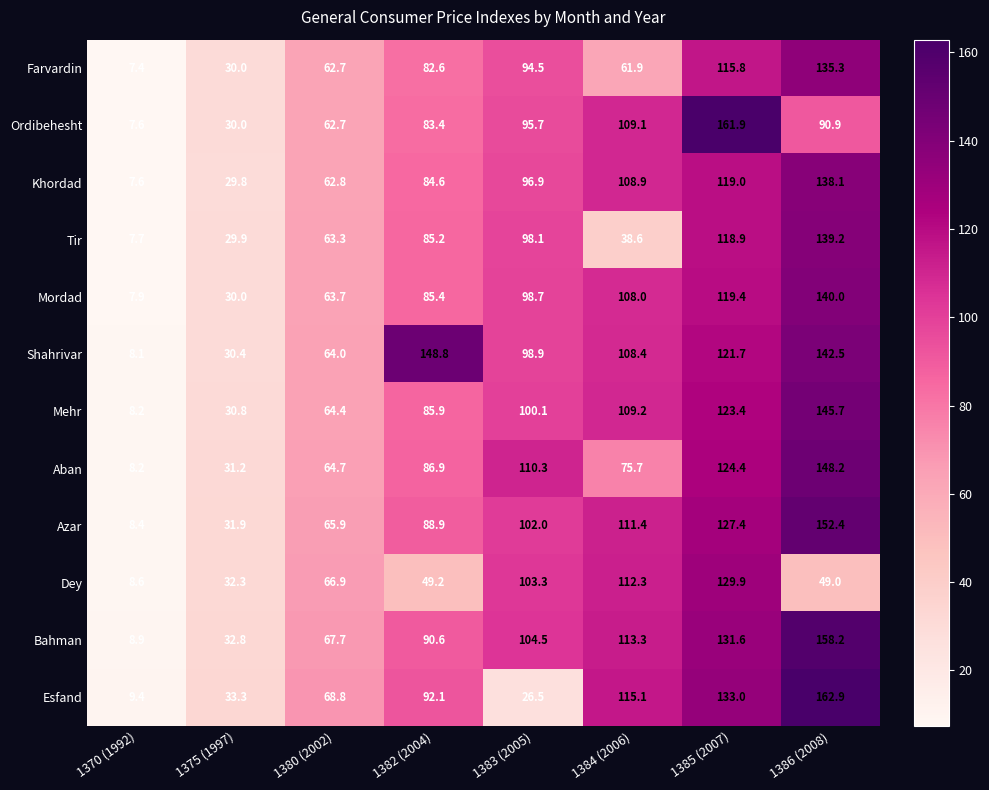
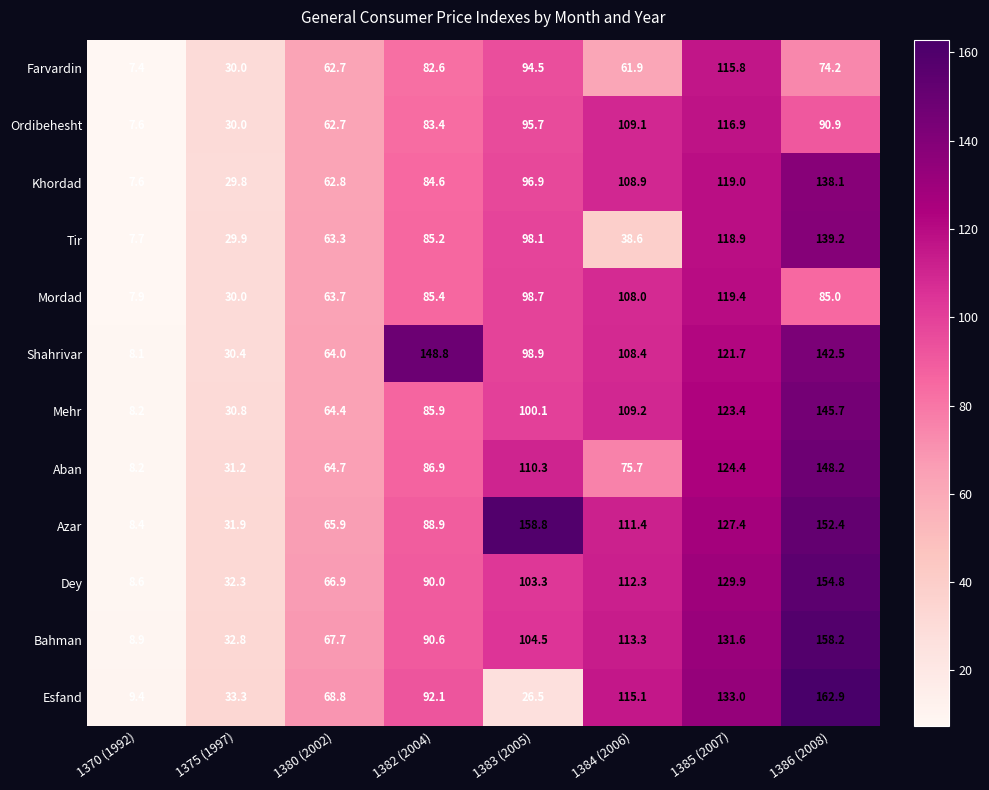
Farvardin, 1386 (2008): 135.3 -> 74.2
Ordibehesht, 1385 (2007): 161.9 -> 116.9
Mordad, 1386 (2008): 140.0 -> 85.0
Azar, 1383 (2005): 102.0 -> 158.8
Dey, 1382 (2004): 49.2 -> 90.0
Dey, 1386 (2008): 49.0 -> 154.8
